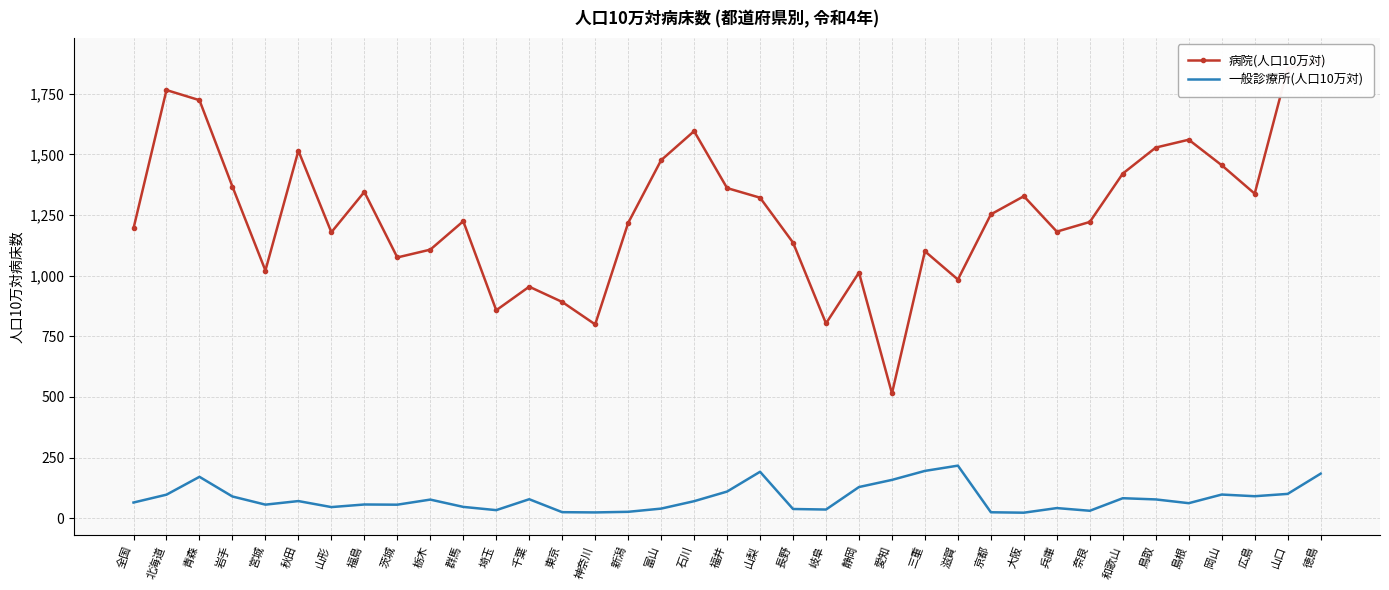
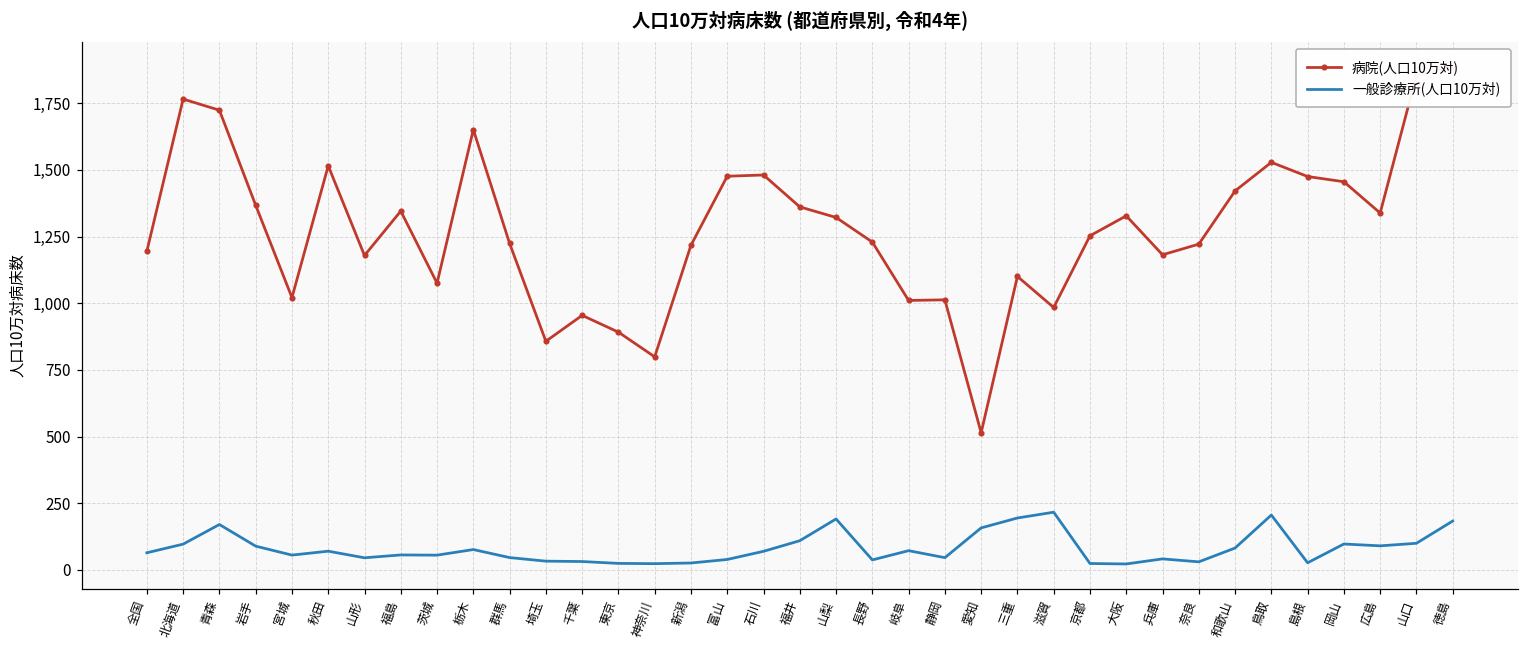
病院(人口10万対), 栃木: 1,110 -> 1,650
一般診療所(人口10万対), 千葉: 80 -> 30
病院(人口10万対), 石川: 1,600 -> 1,480
病院(人口10万対), 長野: 1,140 -> 1,230
病院(人口10万対), 岐阜: 800 -> 1,010
一般診療所(人口10万対), 岐阜: 40 -> 70
一般診療所(人口10万対), 静岡: 130 -> 50
一般診療所(人口10万対), 鳥取: 80 -> 210
病院(人口10万対), 島根: 1,560 -> 1,470
一般診療所(人口10万対), 島根: 60 -> 30
